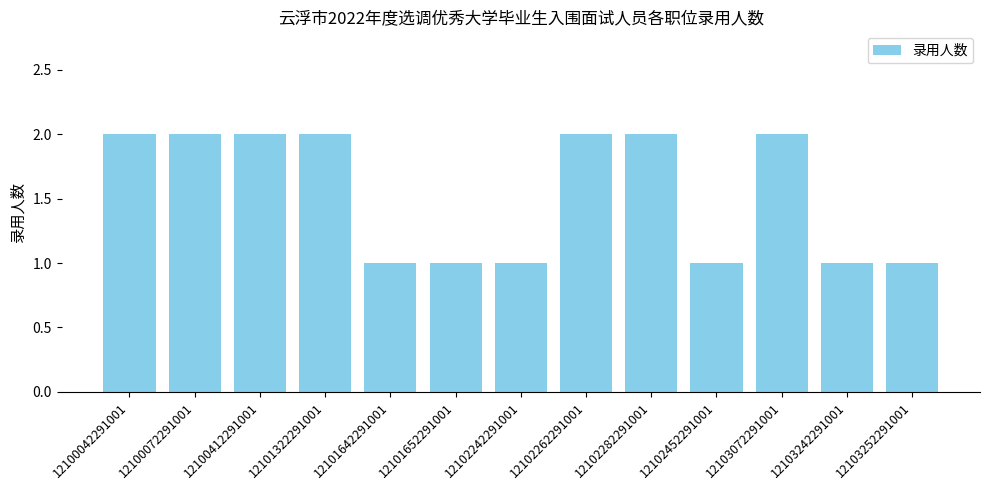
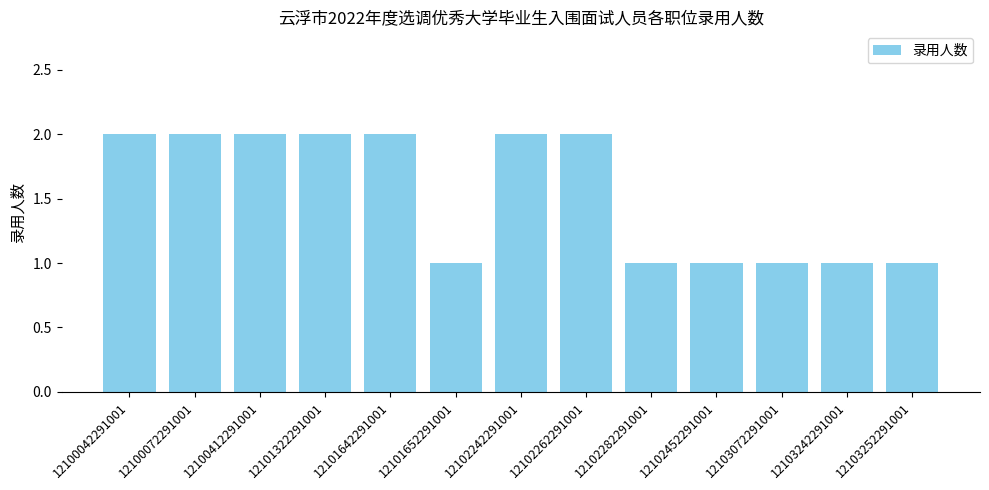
12101642291001: 1 -> 2
12102242291001: 1 -> 2
12102282291001: 2 -> 1
12103072291001: 2 -> 1
